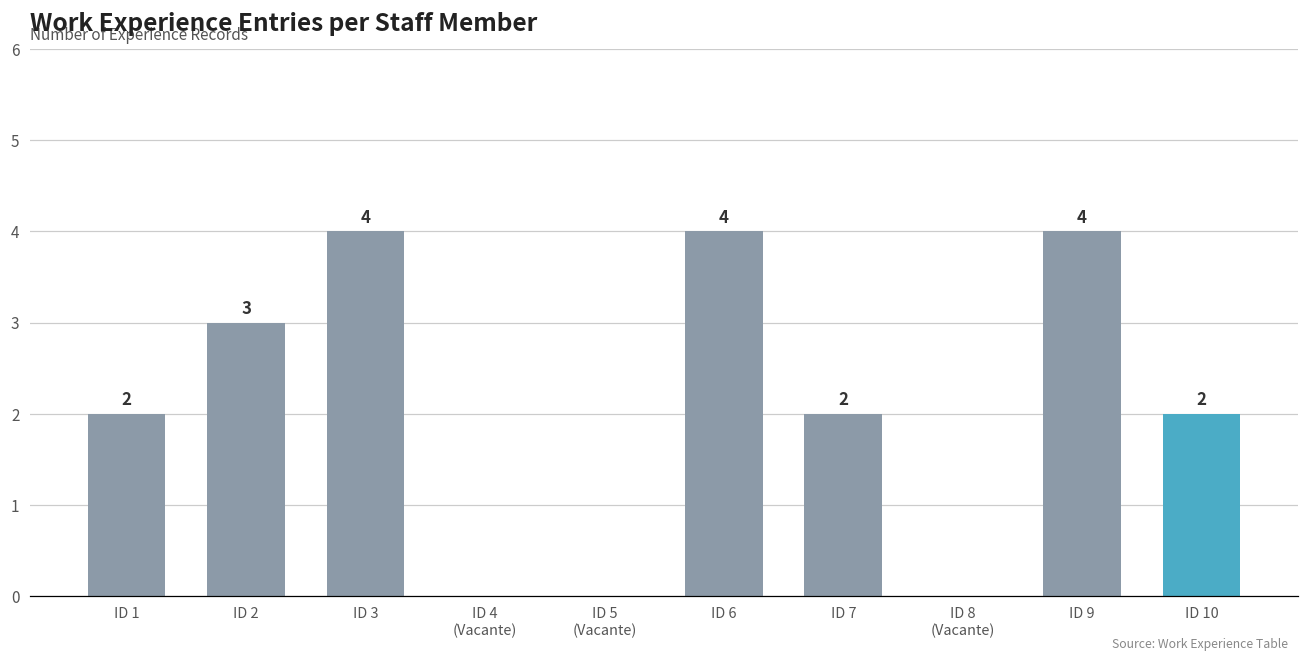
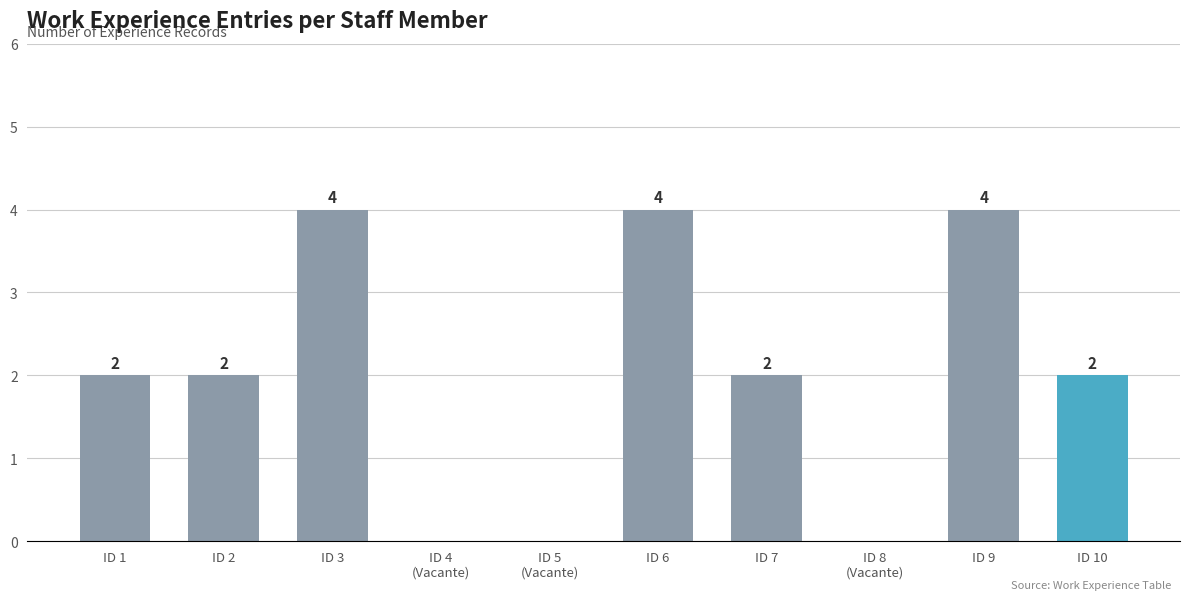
ID 2: 3 -> 2
